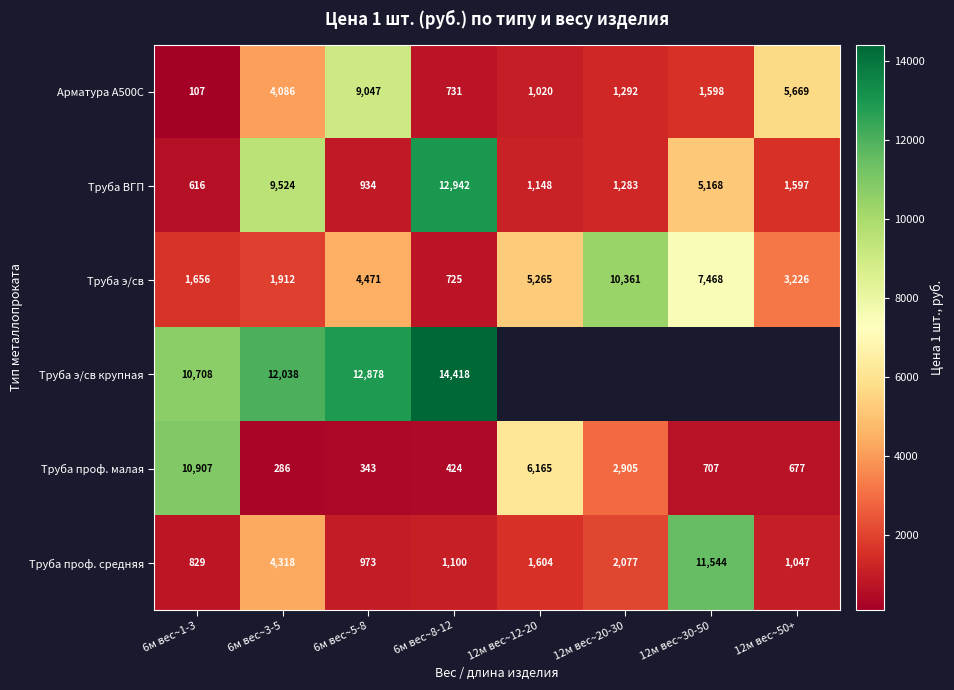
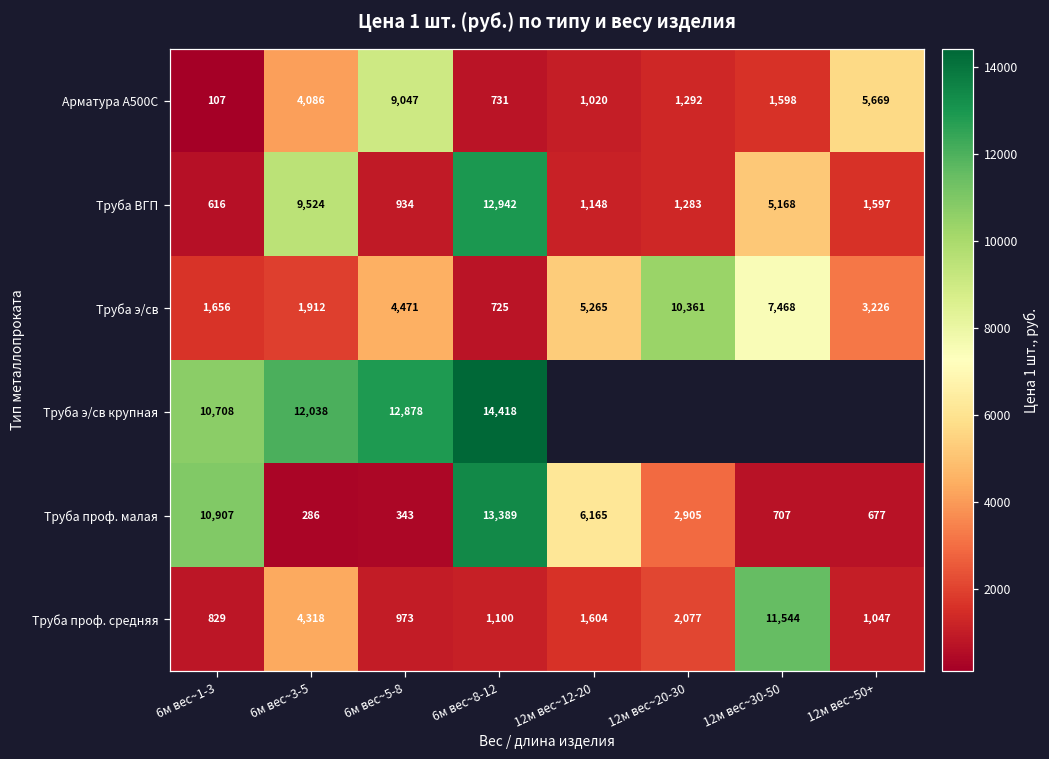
Труба проф. малая, 6м вес~8-12: 424 -> 13,389
